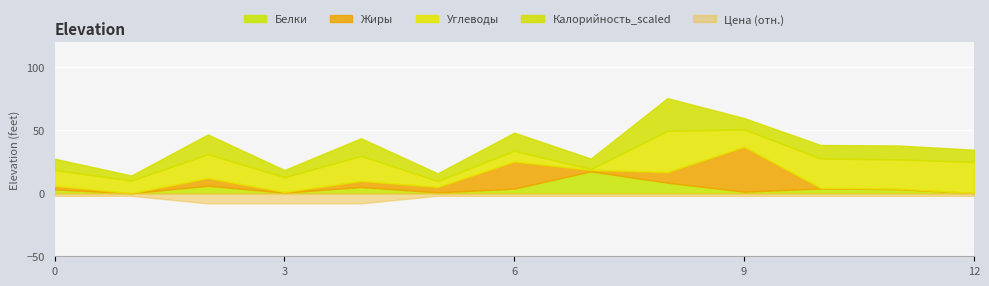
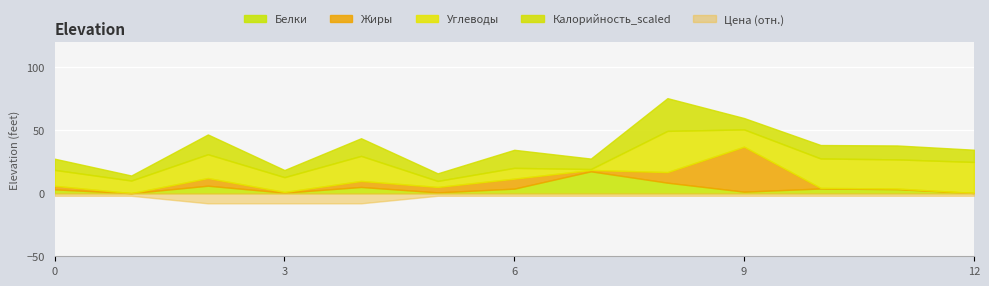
Жиры, 6: 22 -> 8
